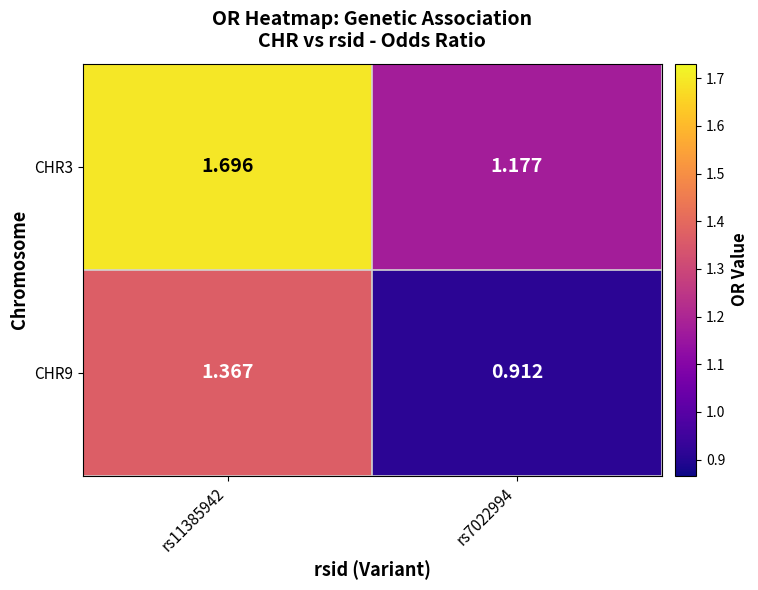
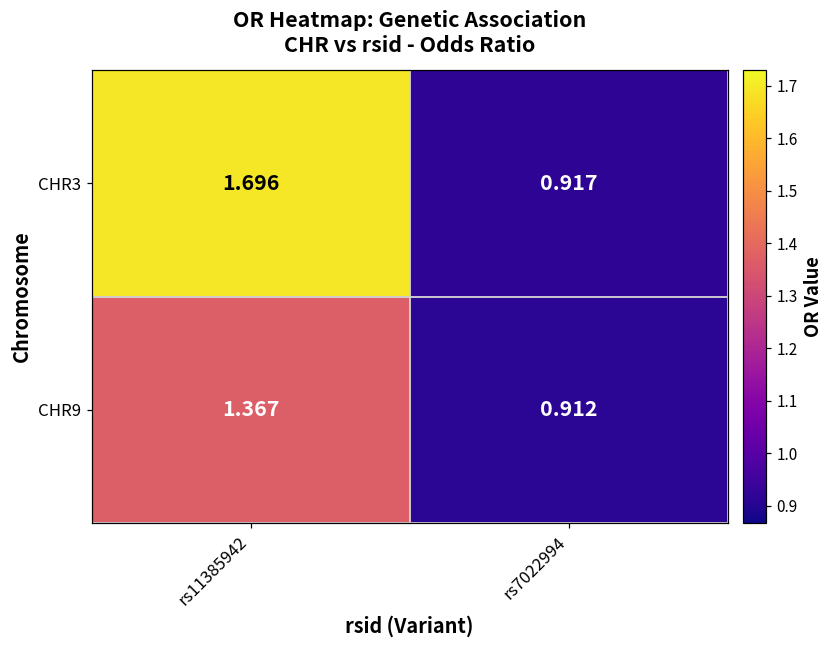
CHR3, rs7022994: 1.177 -> 0.917
